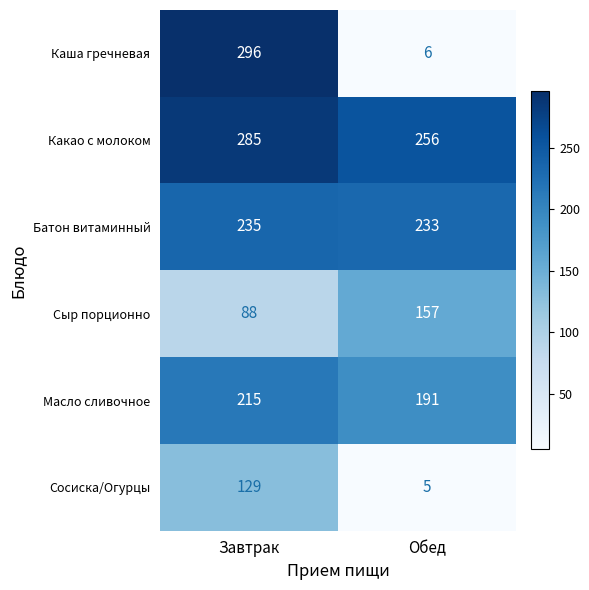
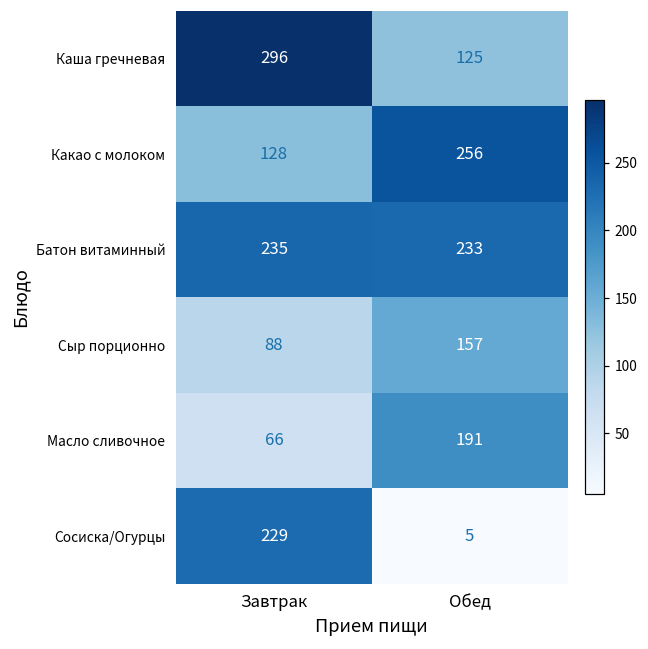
Каша гречневая, Обед: 6 -> 125
Какао с молоком, Завтрак: 285 -> 128
Масло сливочное, Завтрак: 215 -> 66
Сосиска/Огурцы, Завтрак: 129 -> 229
